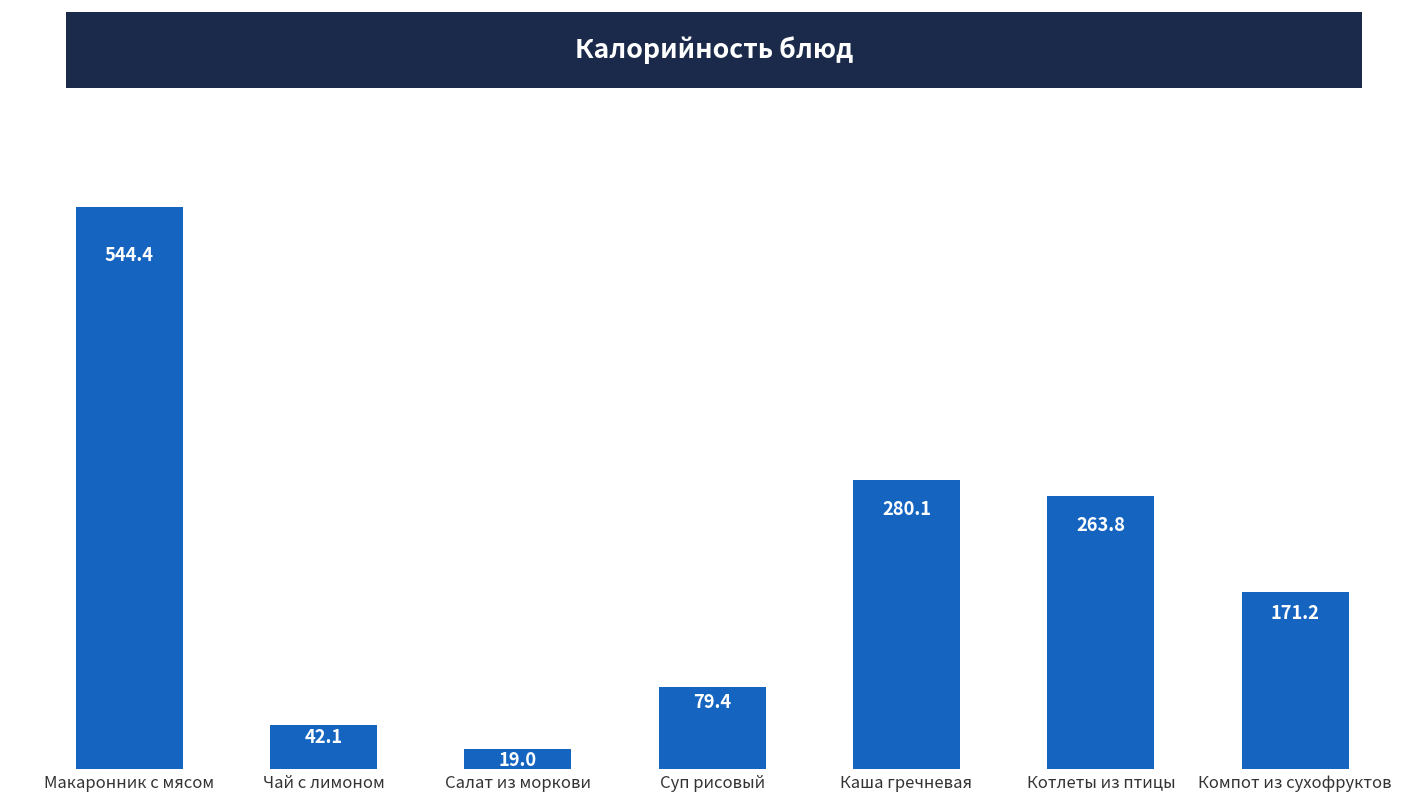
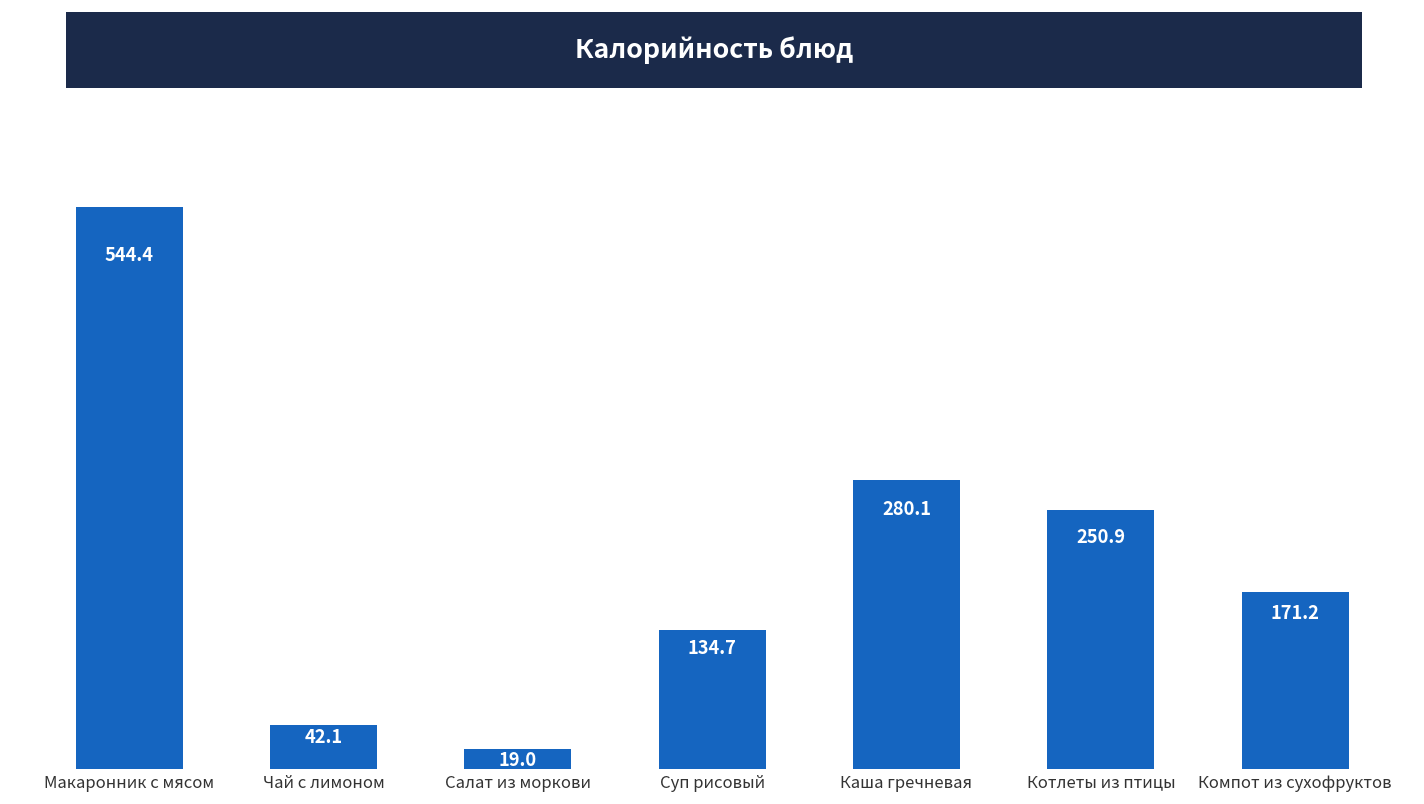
Суп рисовый: 79.4 -> 134.7
Котлеты из птицы: 263.8 -> 250.9
